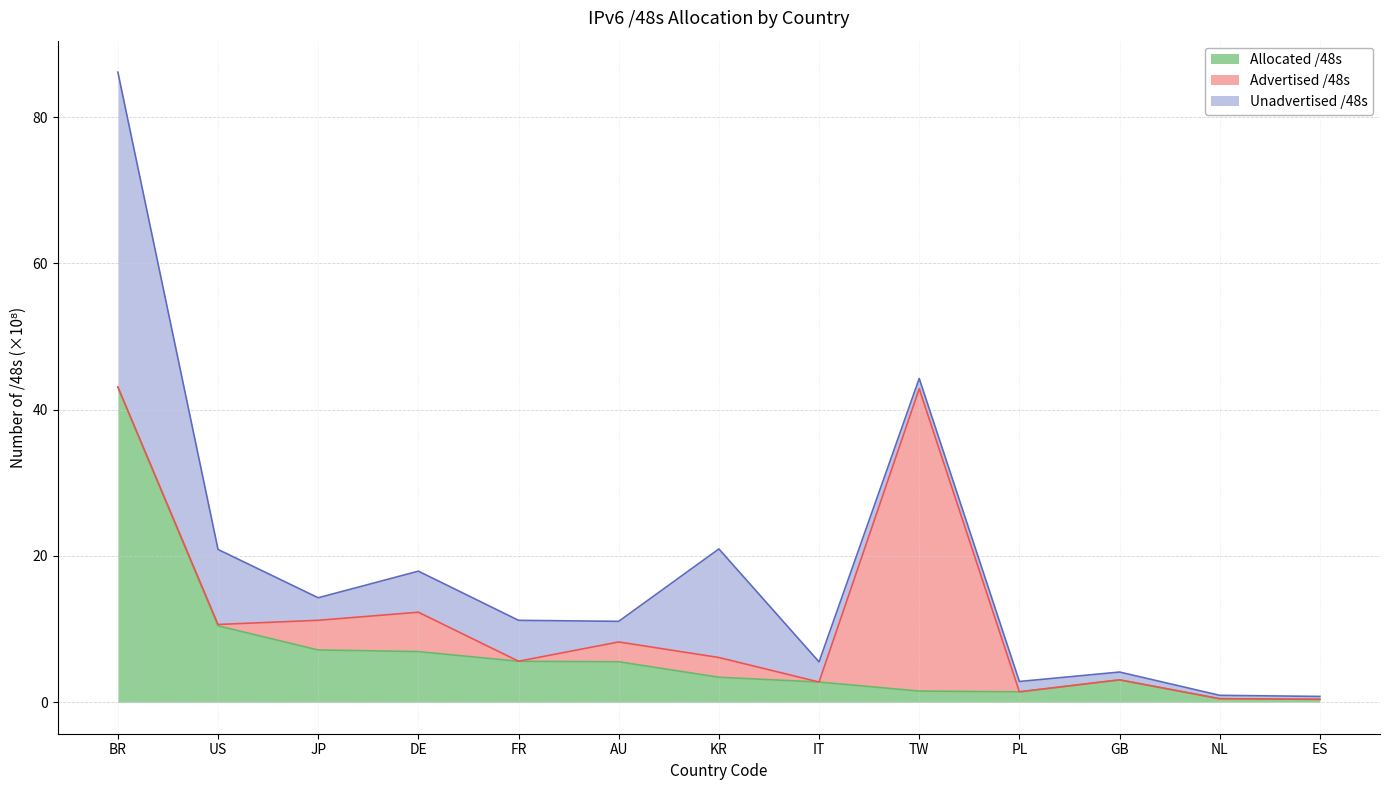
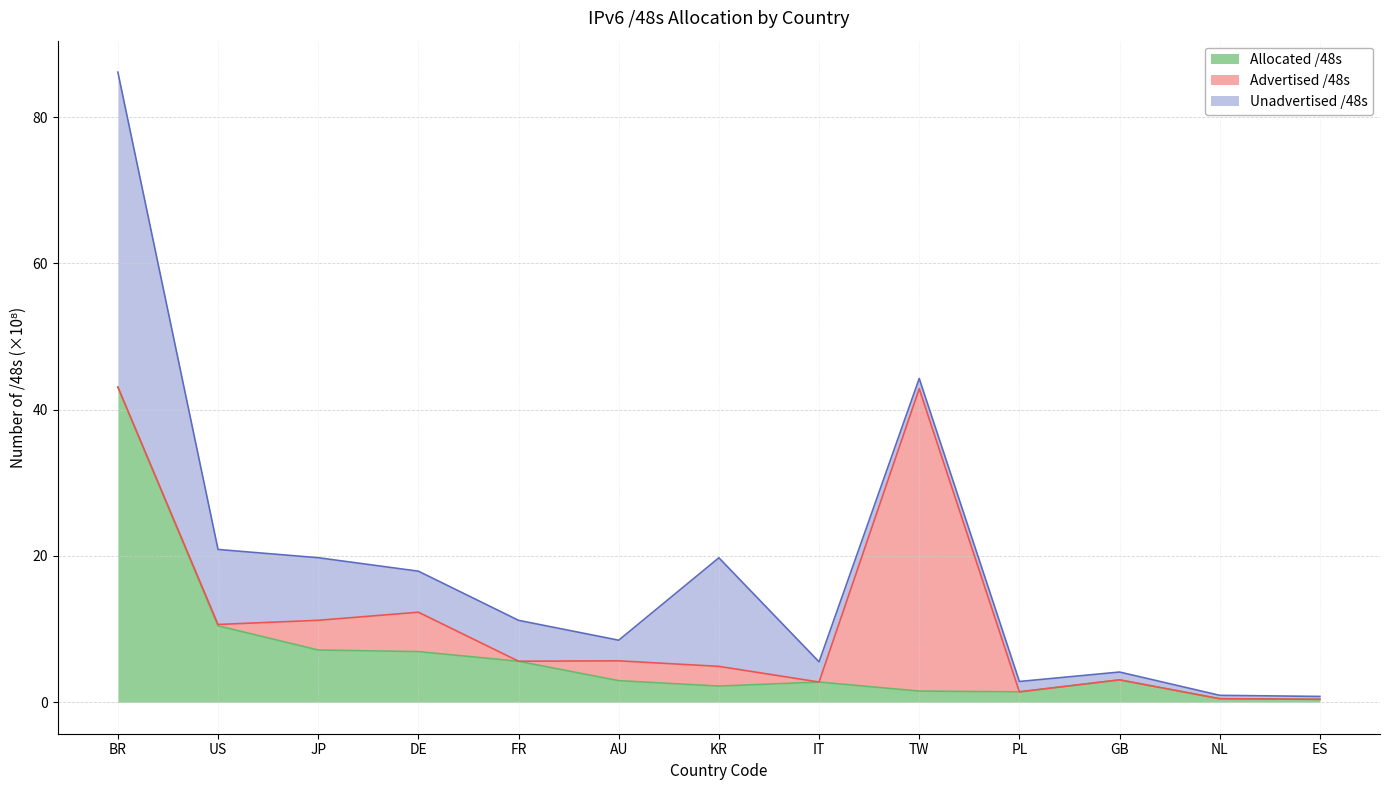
Unadvertised /48s, JP: 3 -> 9
Allocated /48s, AU: 6 -> 3
Allocated /48s, KR: 3 -> 2
